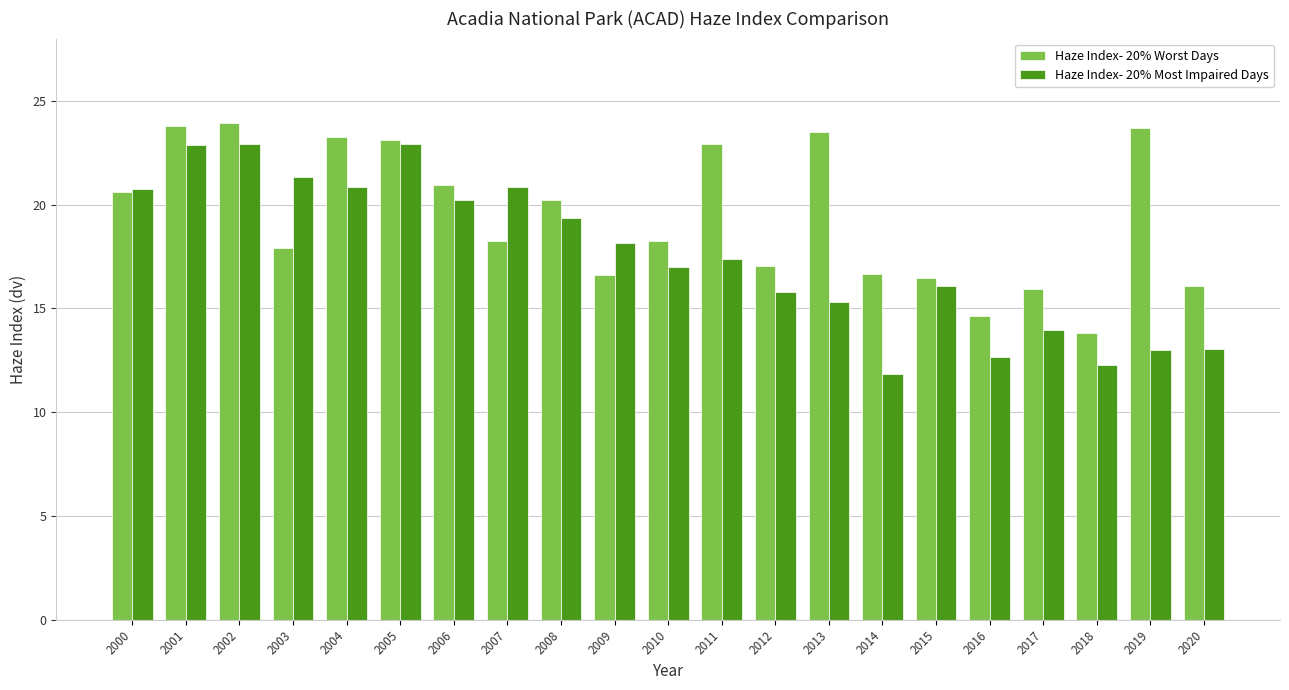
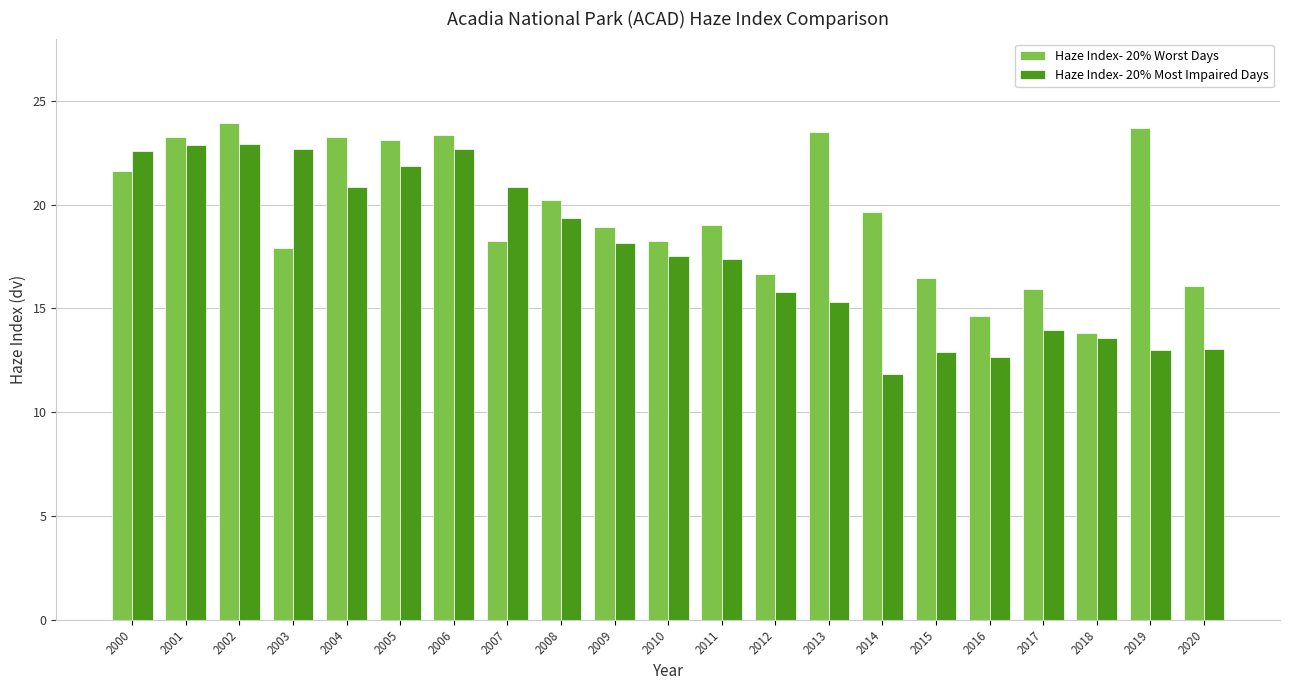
Haze Index- 20% Worst Days, 2000: 20.6 -> 21.6
Haze Index- 20% Most Impaired Days, 2000: 20.8 -> 22.6
Haze Index- 20% Worst Days, 2001: 23.8 -> 23.3
Haze Index- 20% Most Impaired Days, 2003: 21.3 -> 22.7
Haze Index- 20% Most Impaired Days, 2005: 22.9 -> 21.9
Haze Index- 20% Worst Days, 2006: 20.9 -> 23.4
Haze Index- 20% Most Impaired Days, 2006: 20.2 -> 22.7
Haze Index- 20% Worst Days, 2009: 16.6 -> 18.9
Haze Index- 20% Most Impaired Days, 2010: 17.0 -> 17.5
Haze Index- 20% Worst Days, 2011: 22.9 -> 19.0
Haze Index- 20% Worst Days, 2012: 17.1 -> 16.7
Haze Index- 20% Worst Days, 2014: 16.7 -> 19.6
Haze Index- 20% Most Impaired Days, 2015: 16.1 -> 12.9
Haze Index- 20% Most Impaired Days, 2018: 12.3 -> 13.6
